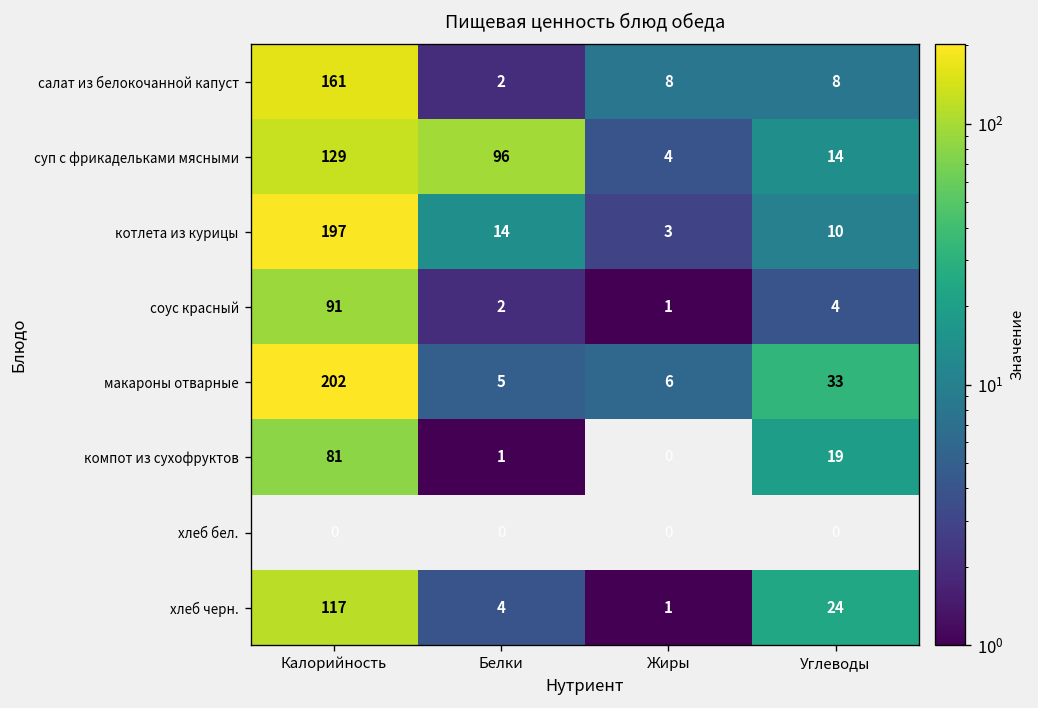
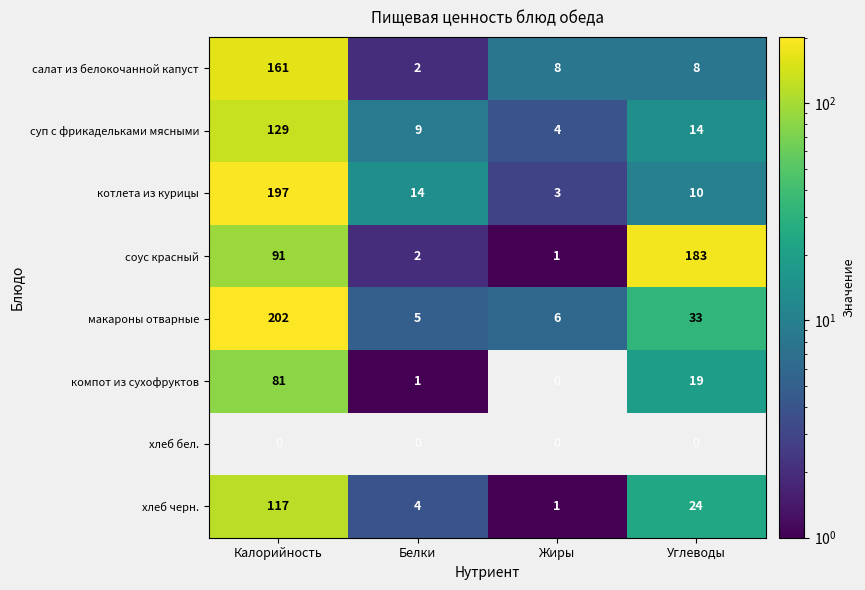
суп с фрикадельками мясными, Белки: 96 -> 9
соус красный, Углеводы: 4 -> 183
